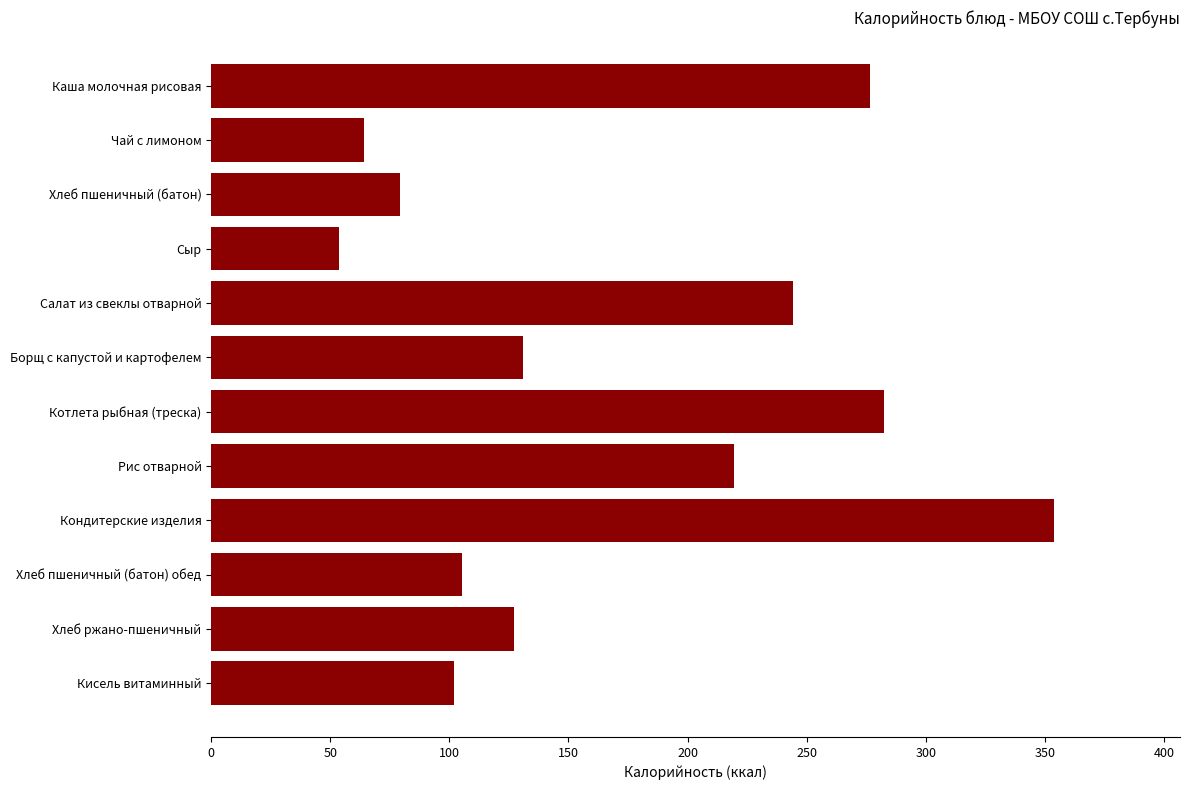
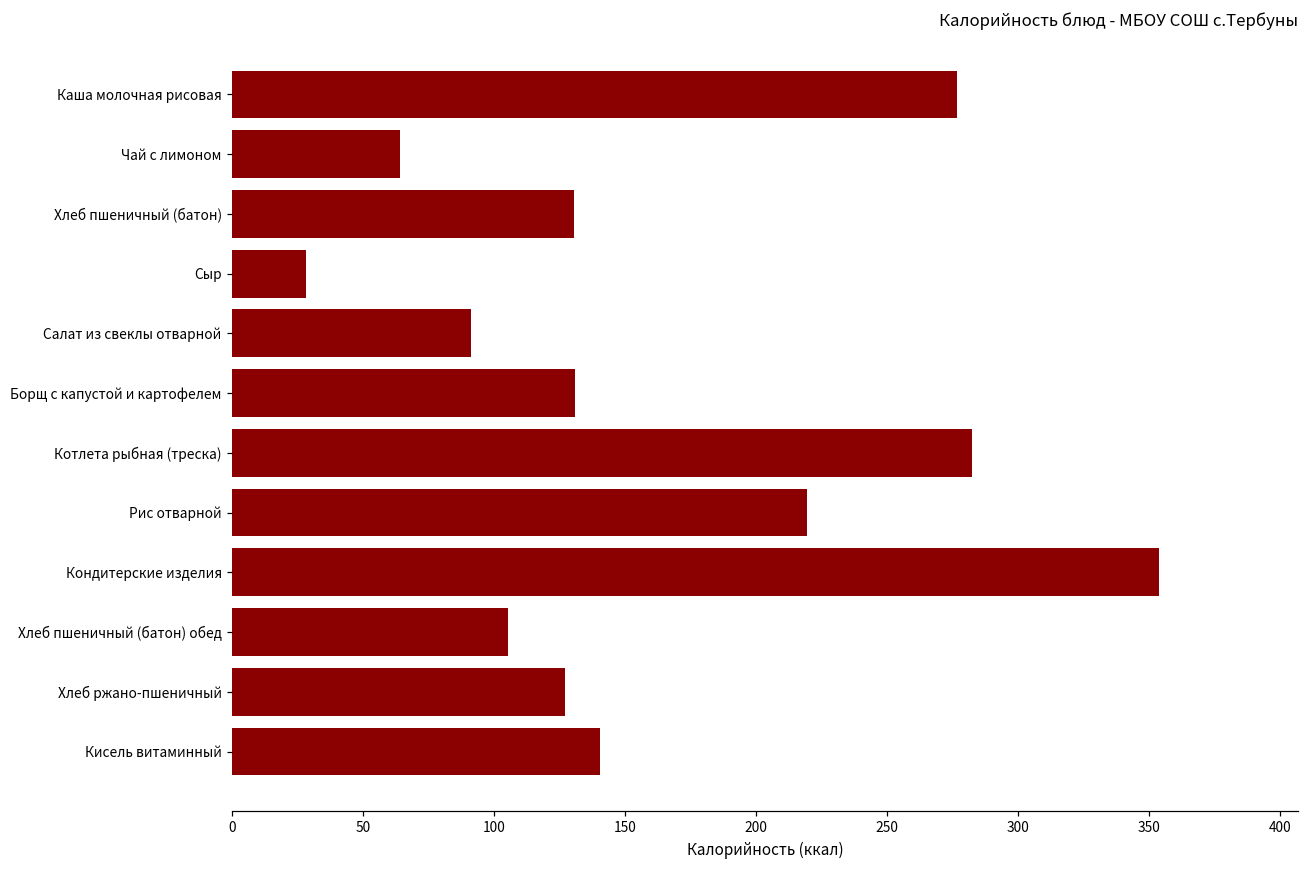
Хлеб пшеничный (батон): 79 -> 131
Сыр: 54 -> 28
Салат из свеклы отварной: 244 -> 91
Кисель витаминный: 102 -> 140
